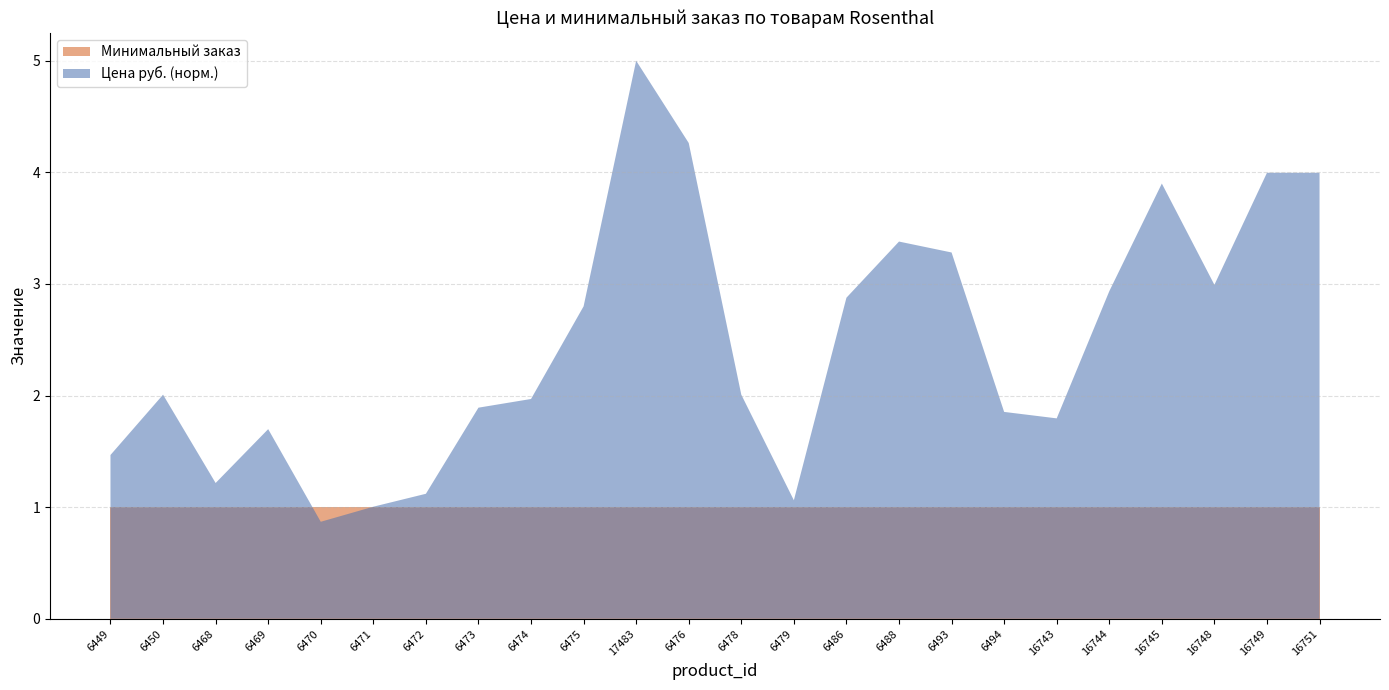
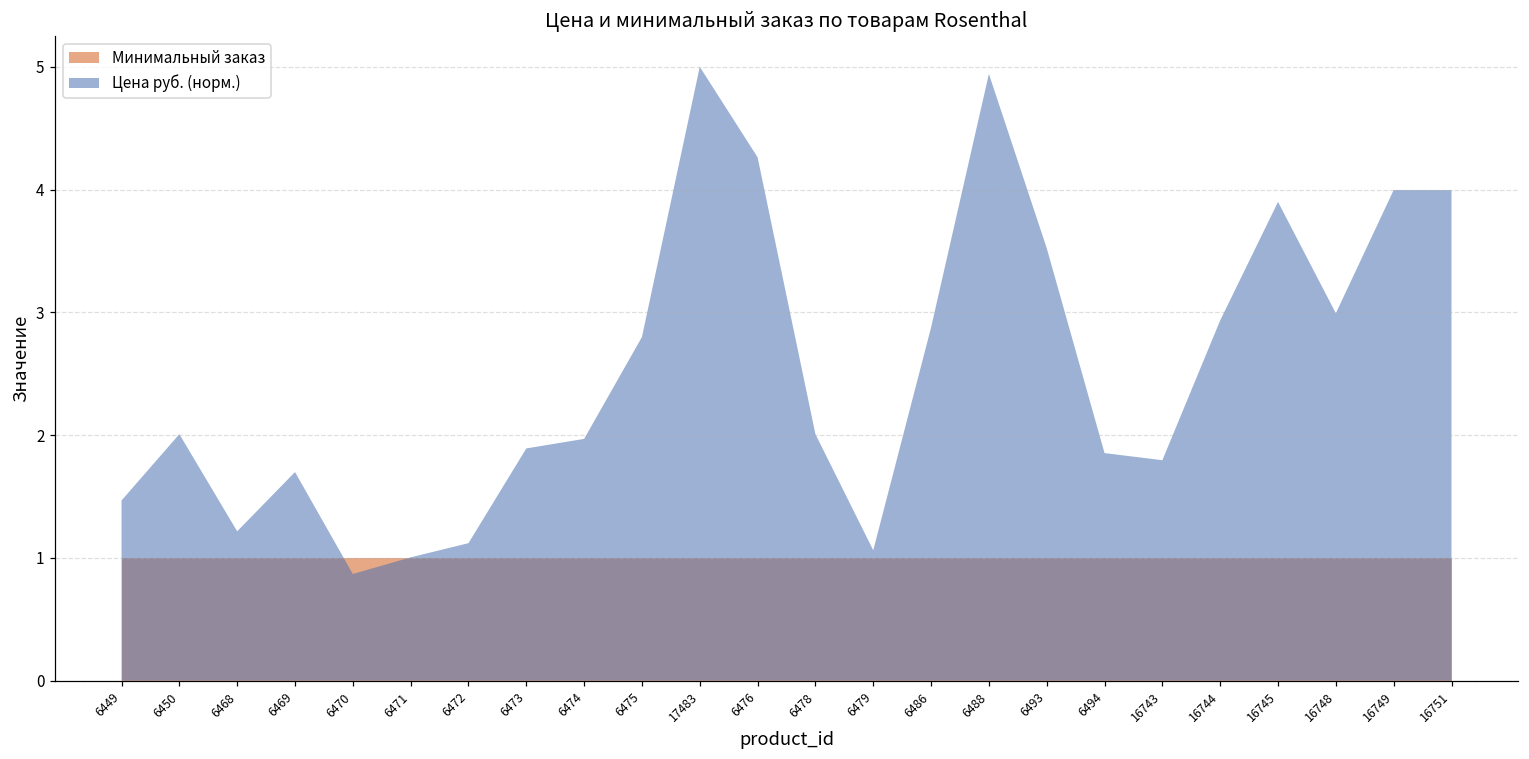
Цена руб. (норм.), 6488: 3.38 -> 4.94
Цена руб. (норм.), 6493: 3.28 -> 3.52
